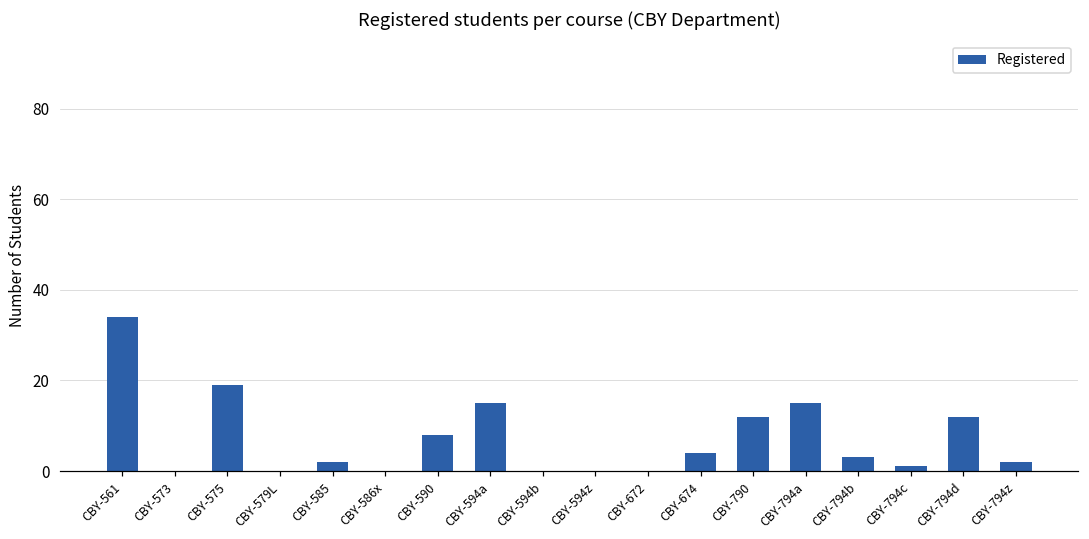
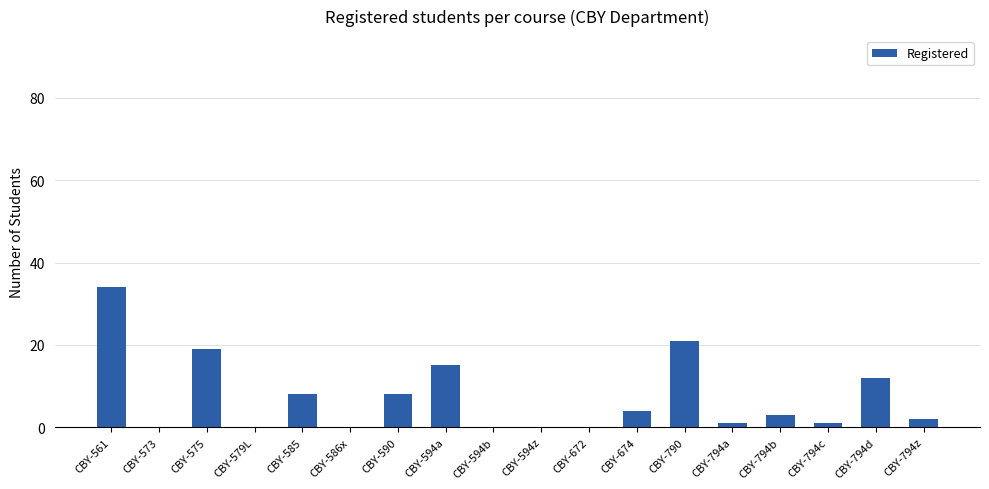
CBY-585: 2 -> 8
CBY-790: 12 -> 21
CBY-794a: 15 -> 1
